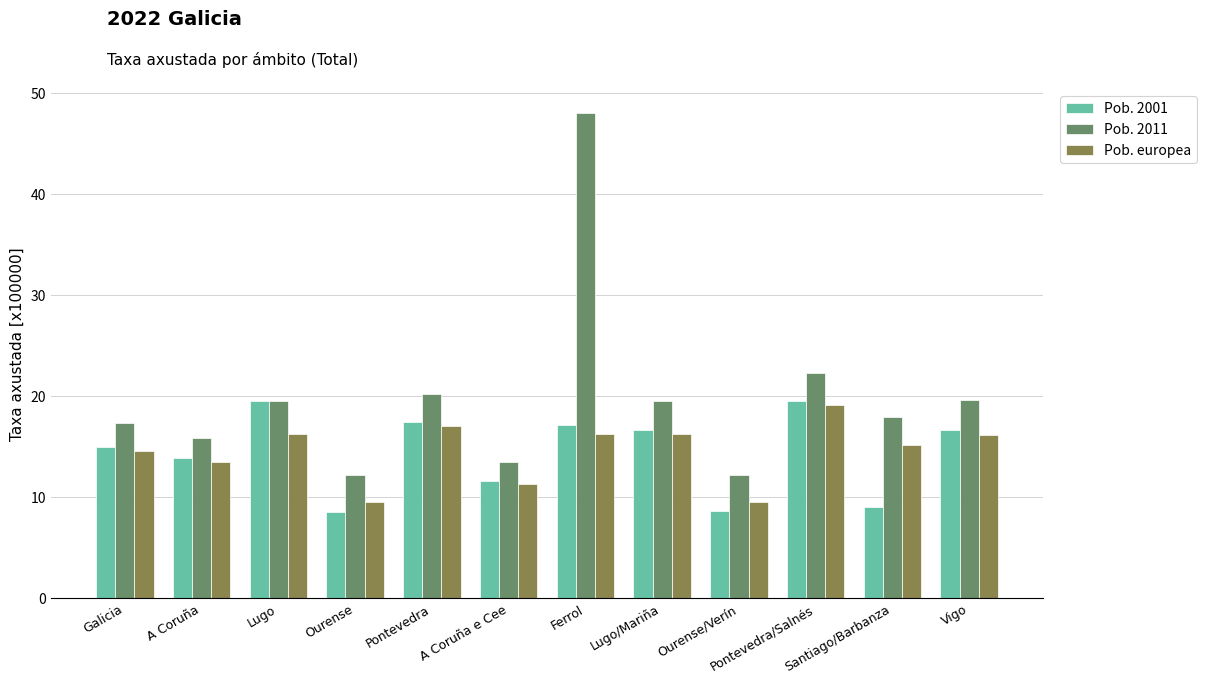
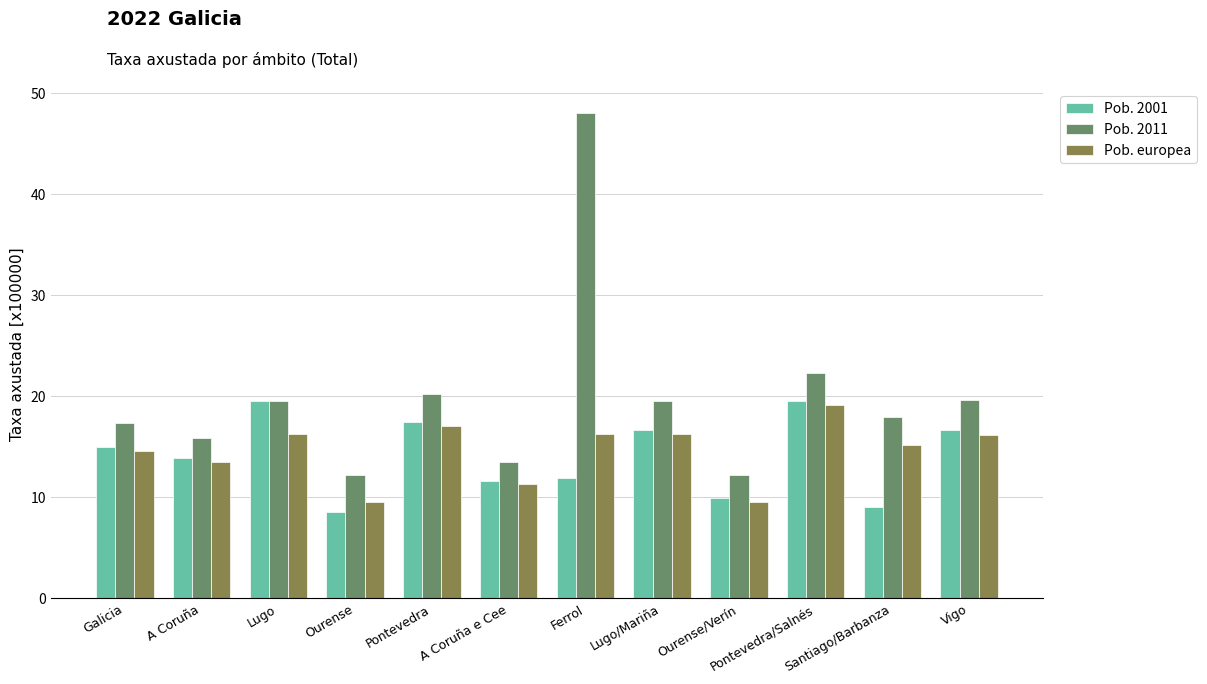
Pob. 2001, Ferrol: 17.2 -> 11.9
Pob. 2001, Ourense/Verín: 8.7 -> 9.9
